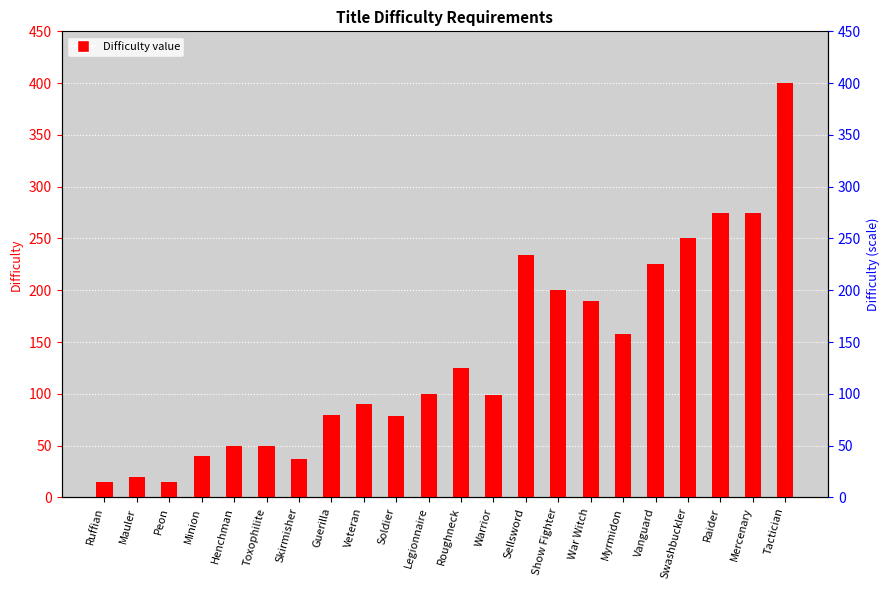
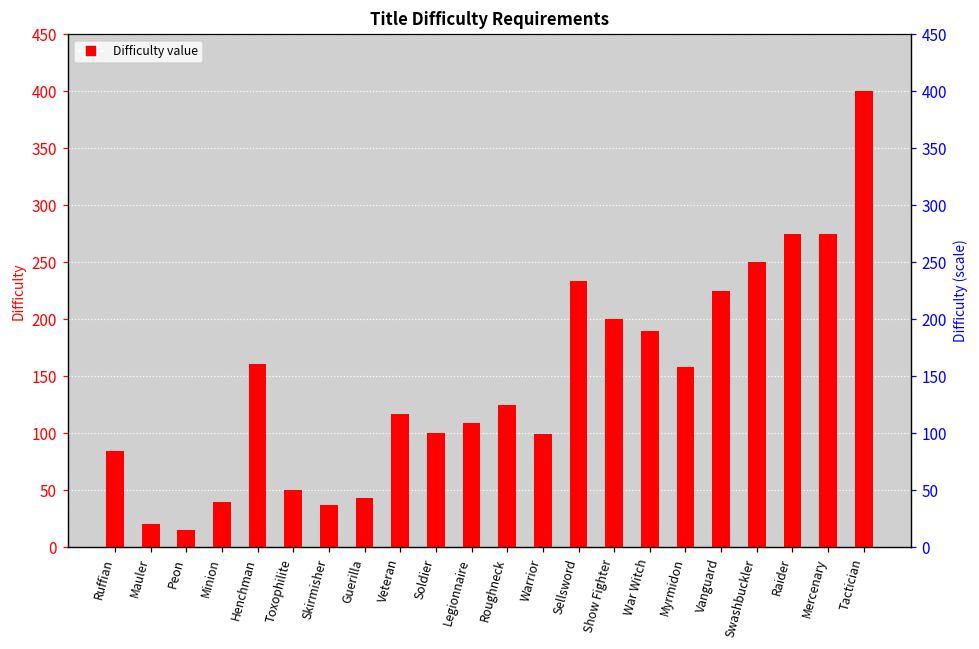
Ruffian: 15 -> 84
Henchman: 50 -> 161
Guerilla: 80 -> 43
Veteran: 90 -> 117
Soldier: 79 -> 100
Legionnaire: 100 -> 109
